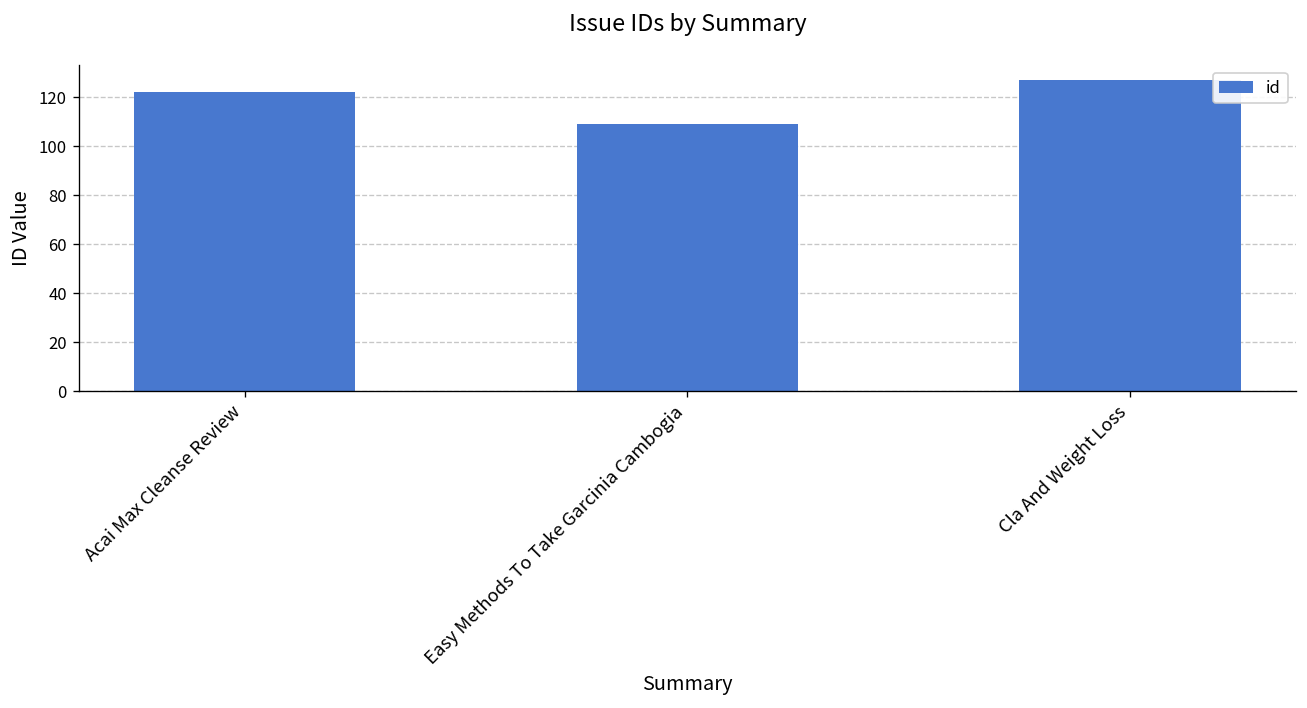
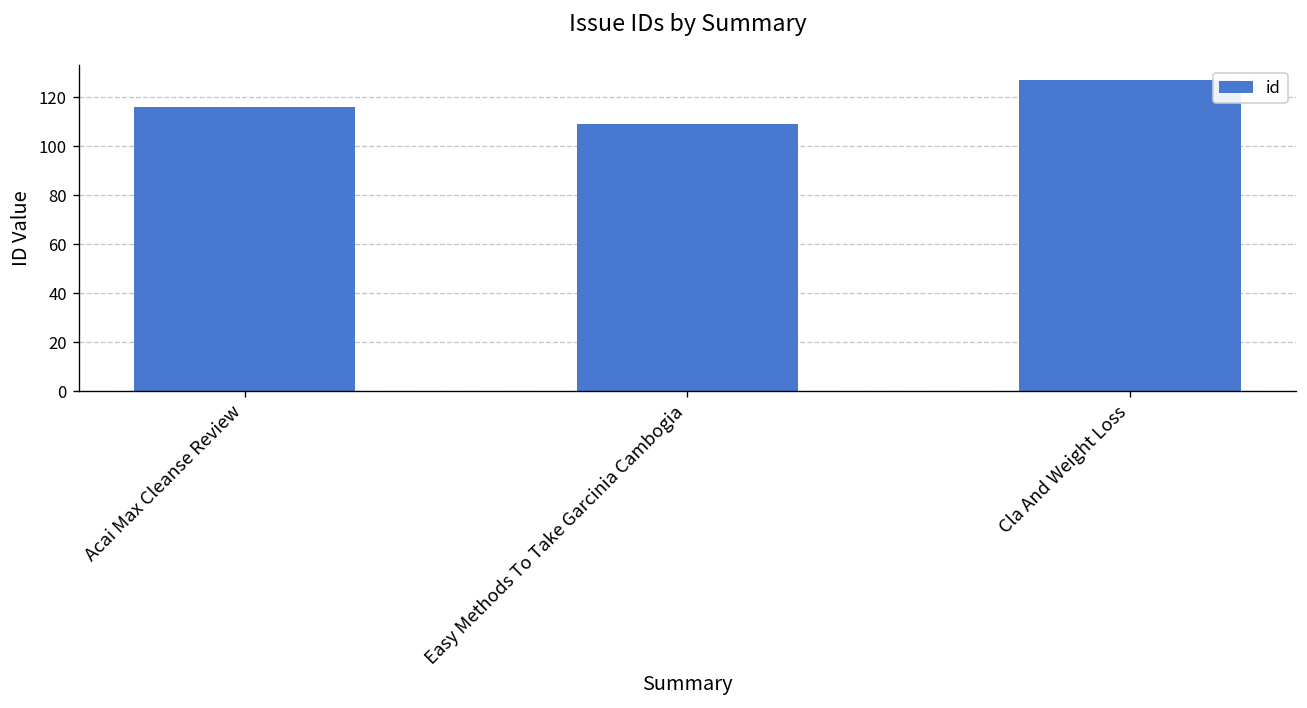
Acai Max Cleanse Review: 122 -> 116
